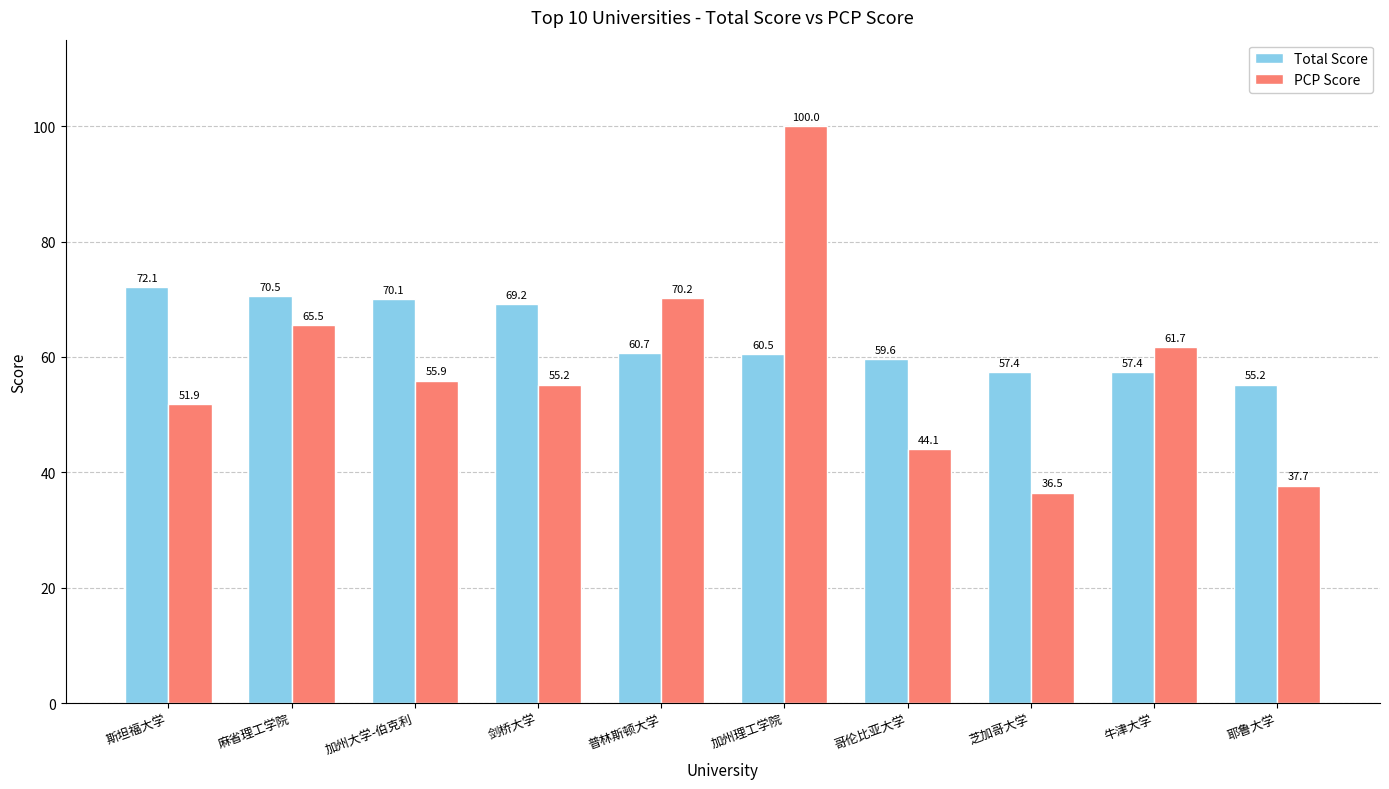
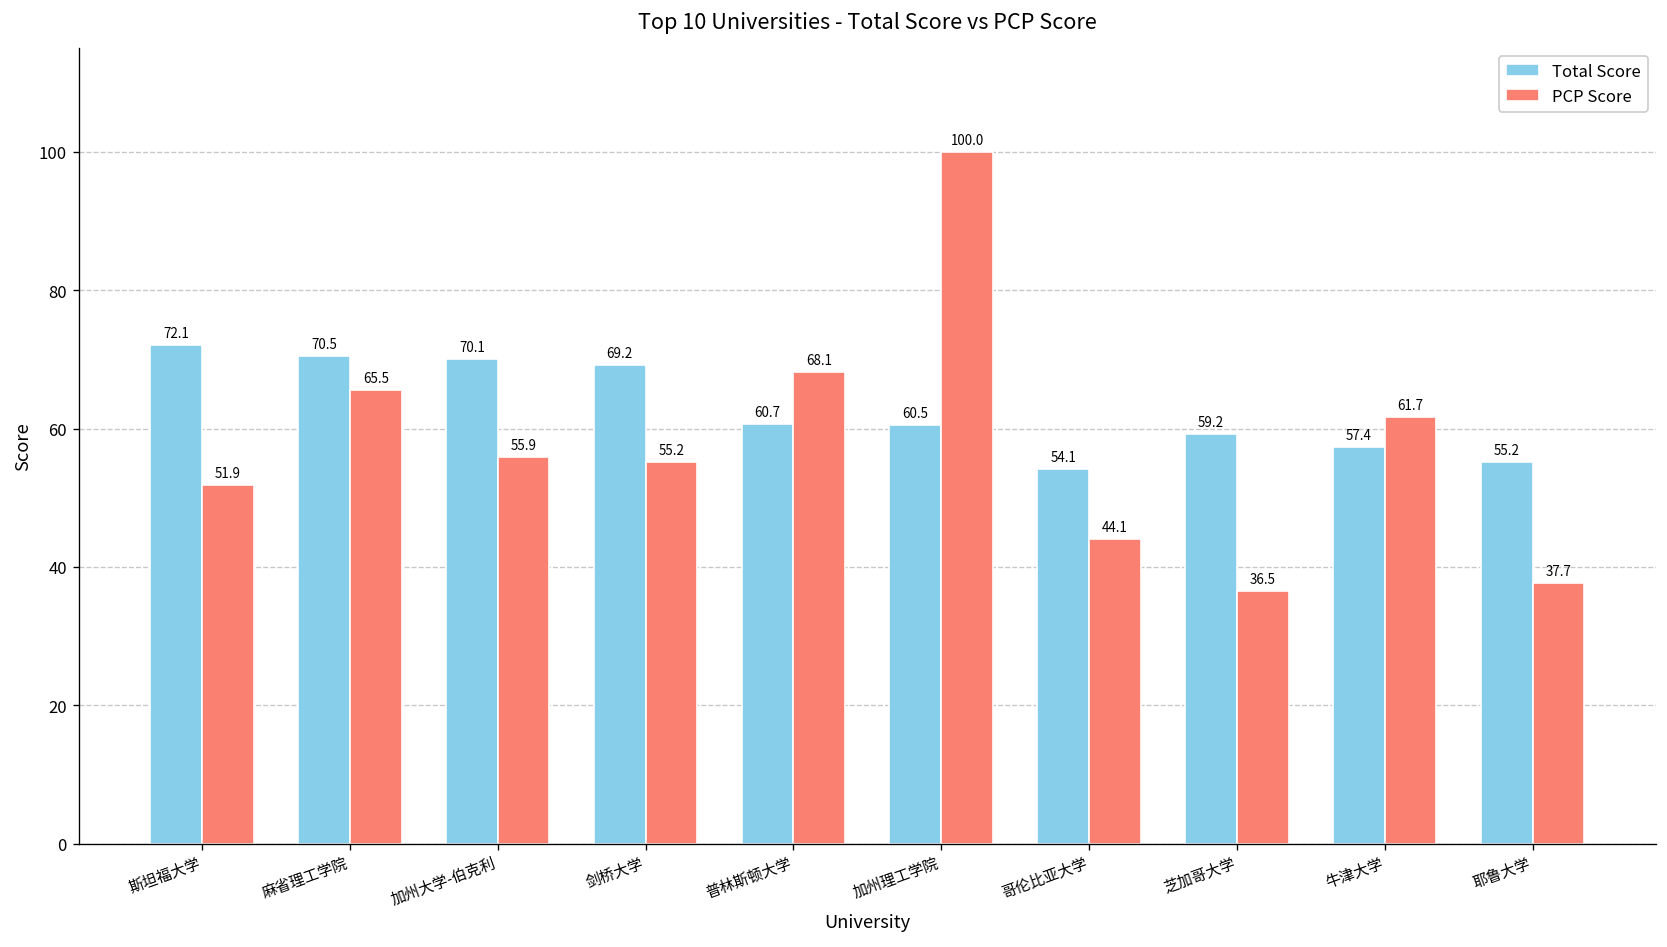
PCP Score, 普林斯顿大学: 70.2 -> 68.1
Total Score, 哥伦比亚大学: 59.6 -> 54.1
Total Score, 芝加哥大学: 57.4 -> 59.2
